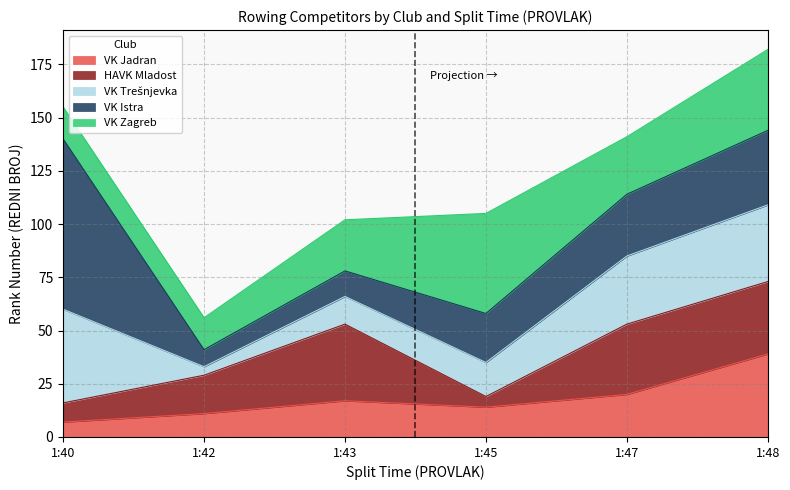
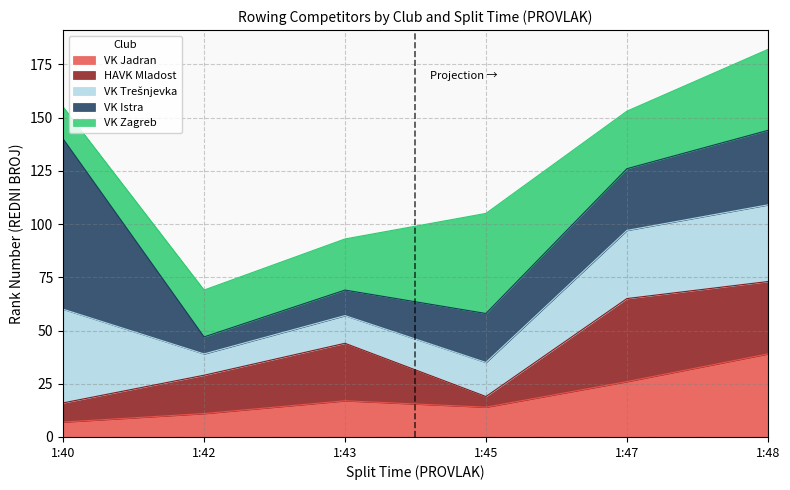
VK Trešnjevka, 1:42: 4 -> 10
VK Zagreb, 1:42: 15 -> 22
HAVK Mladost, 1:43: 36 -> 27
VK Jadran, 1:47: 20 -> 26
HAVK Mladost, 1:47: 33 -> 39
